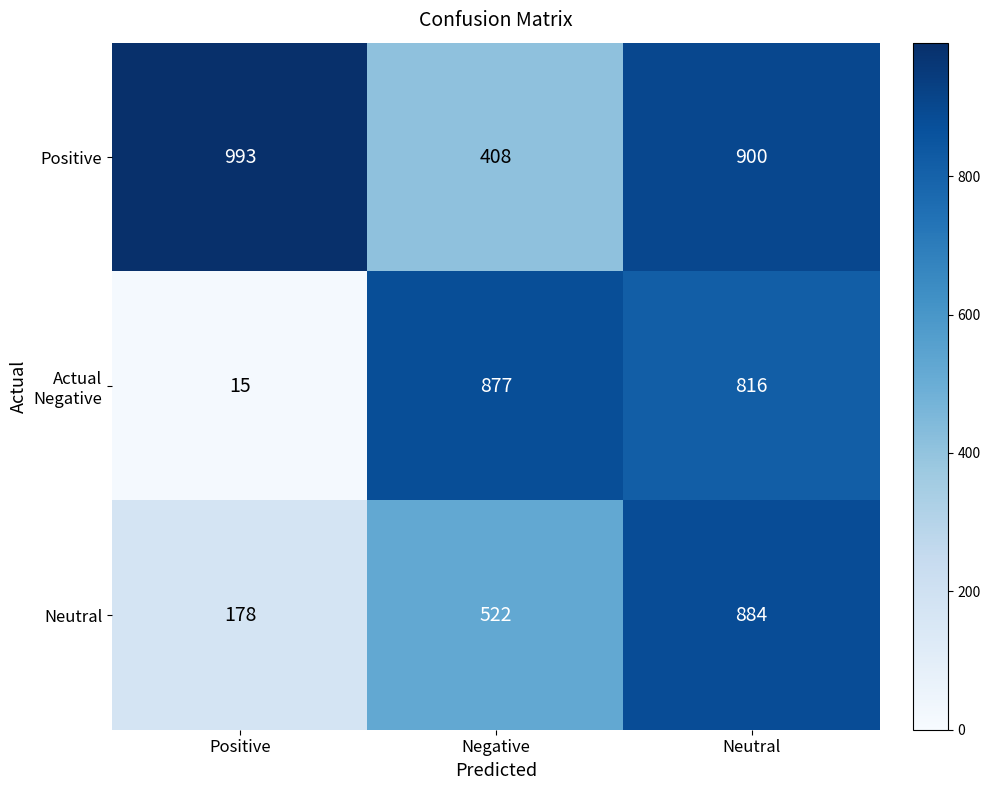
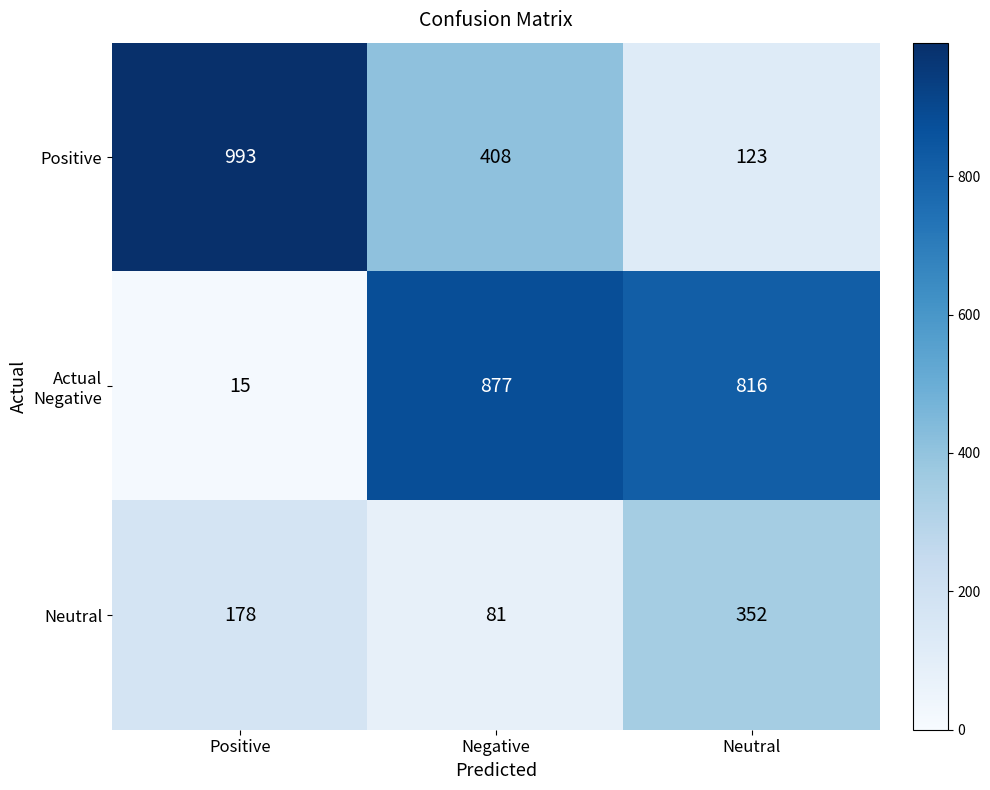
Positive, Neutral: 900 -> 123
Neutral, Negative: 522 -> 81
Neutral, Neutral: 884 -> 352
